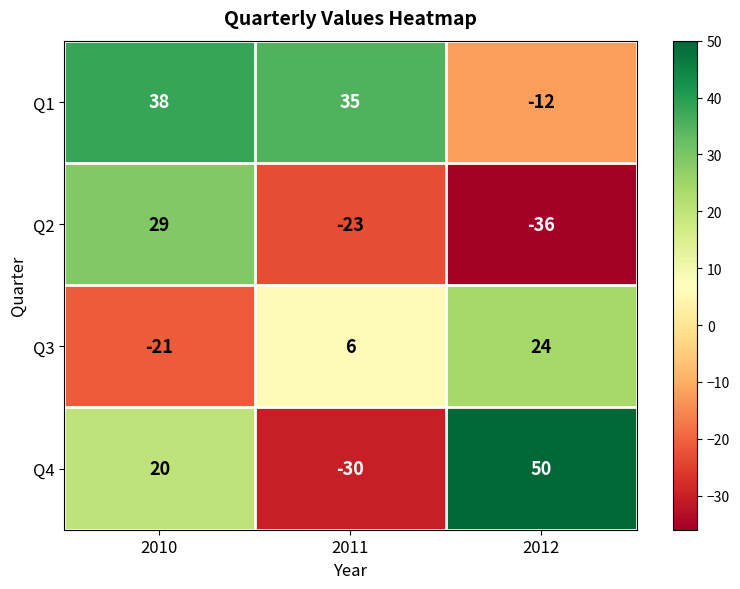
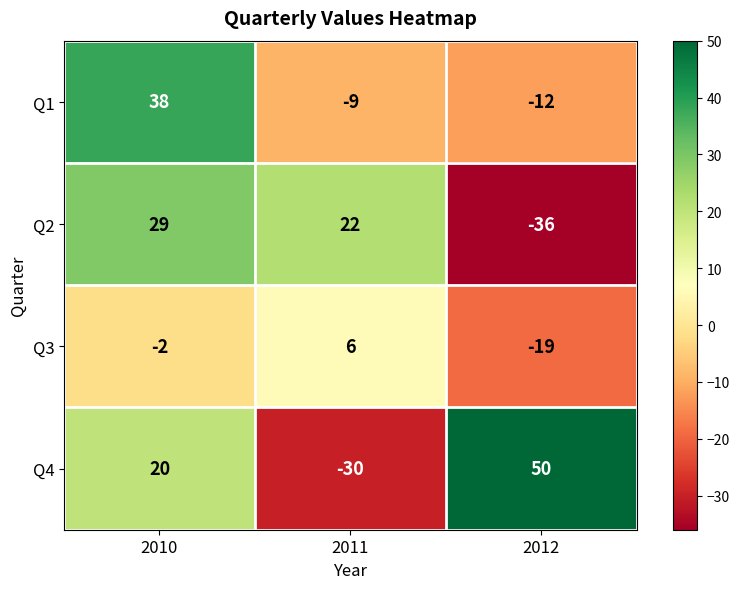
Q1, 2011: 35 -> -9
Q2, 2011: -23 -> 22
Q3, 2010: -21 -> -2
Q3, 2012: 24 -> -19
